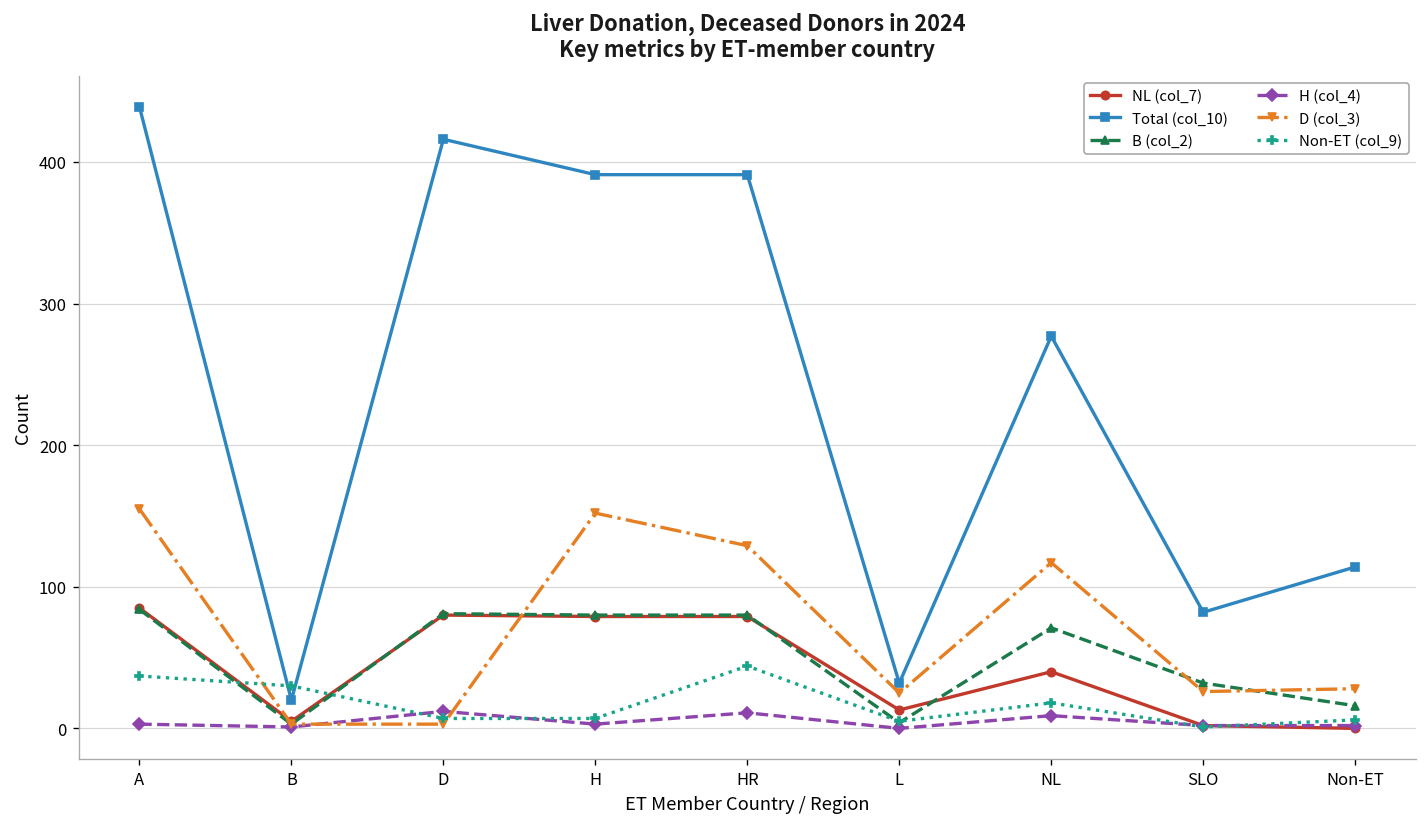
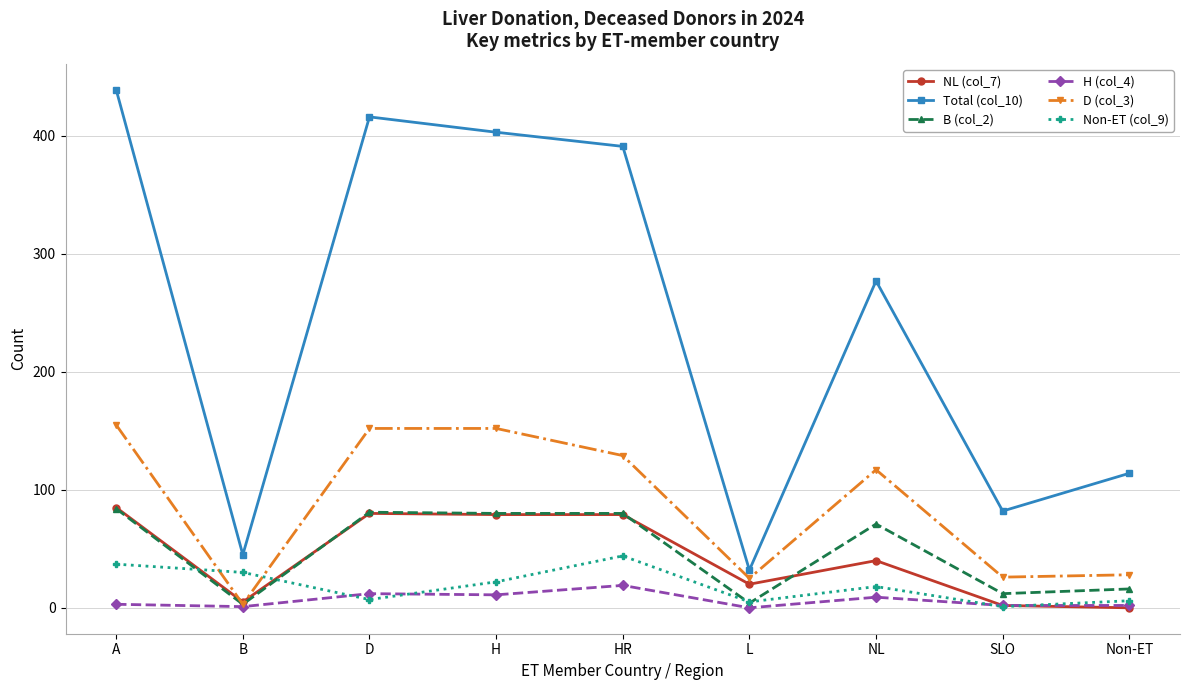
Total (col_10), B: 20 -> 45
D (col_3), D: 3 -> 152
Total (col_10), H: 391 -> 403
H (col_4), H: 3 -> 11
Non-ET (col_9), H: 7 -> 22
H (col_4), HR: 11 -> 19
NL (col_7), L: 13 -> 20
B (col_2), SLO: 32 -> 12
